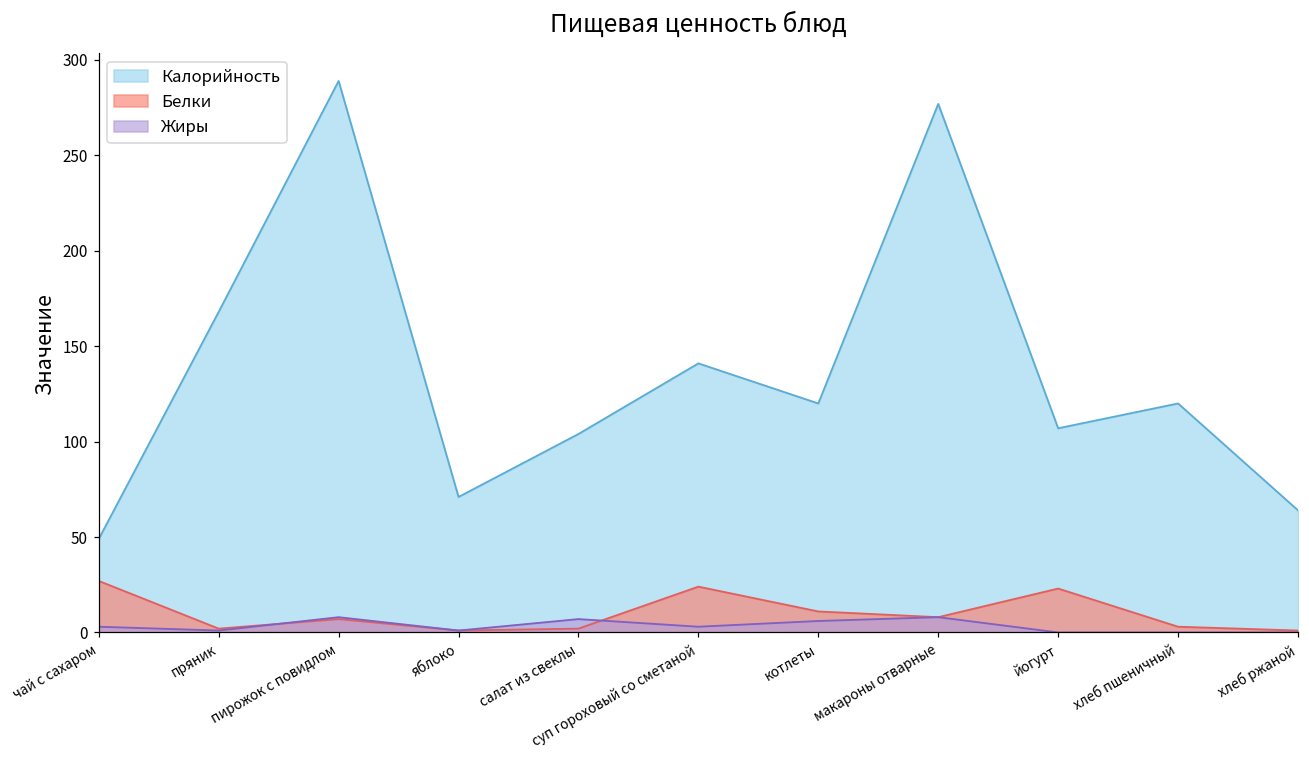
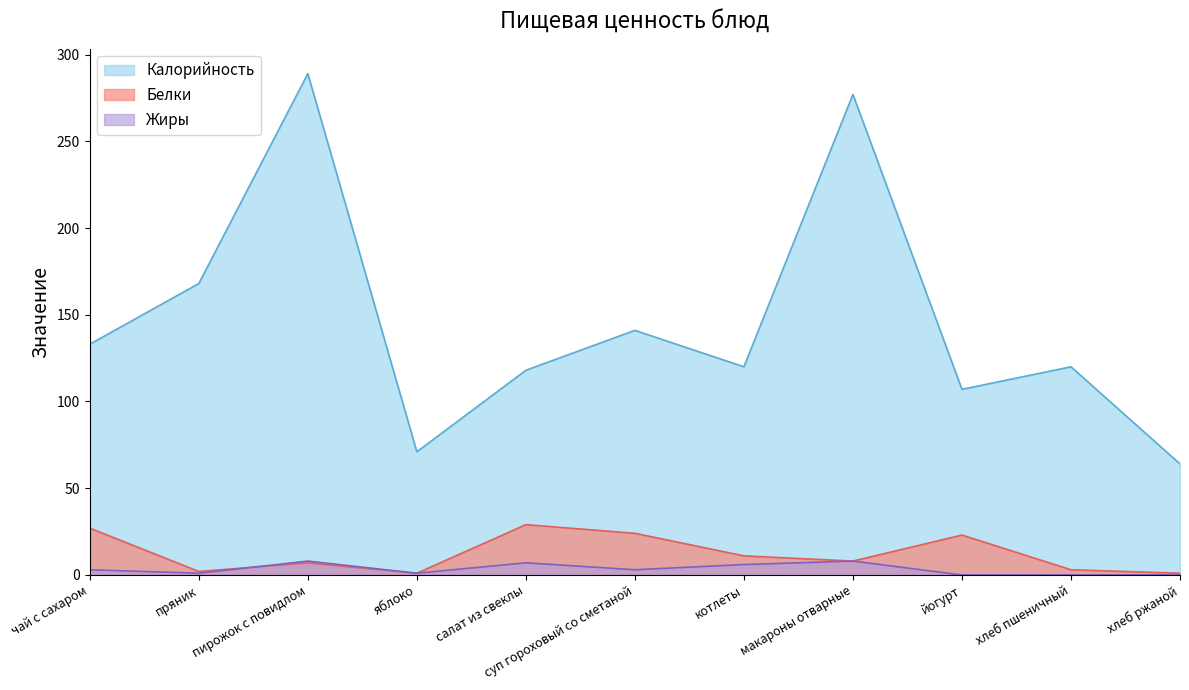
Калорийность, чай с сахаром: 49 -> 133
Калорийность, салат из свеклы: 104 -> 118
Белки, салат из свеклы: 2 -> 29
